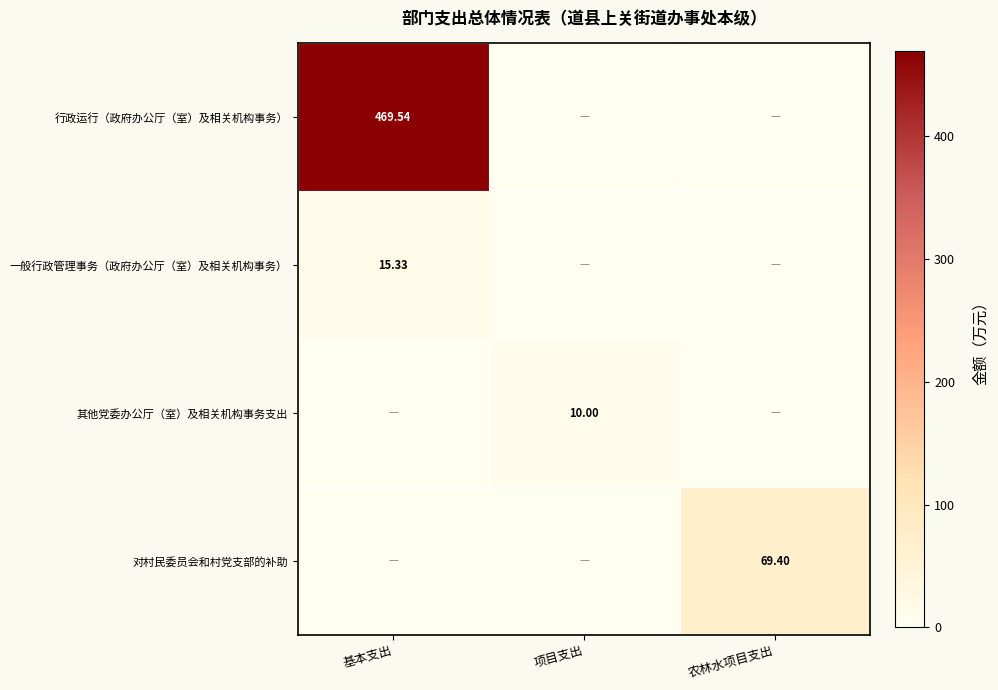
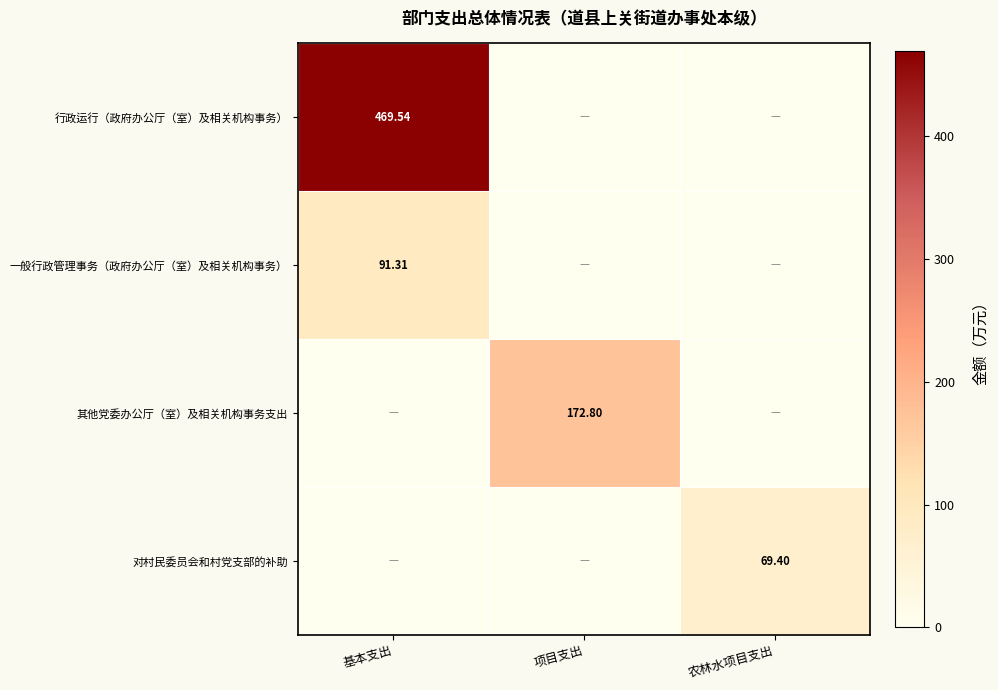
一般行政管理事务（政府办公厅（室）及相关机构事务）, 基本支出: 15.33 -> 91.31
其他党委办公厅（室）及相关机构事务支出, 项目支出: 10.00 -> 172.80
